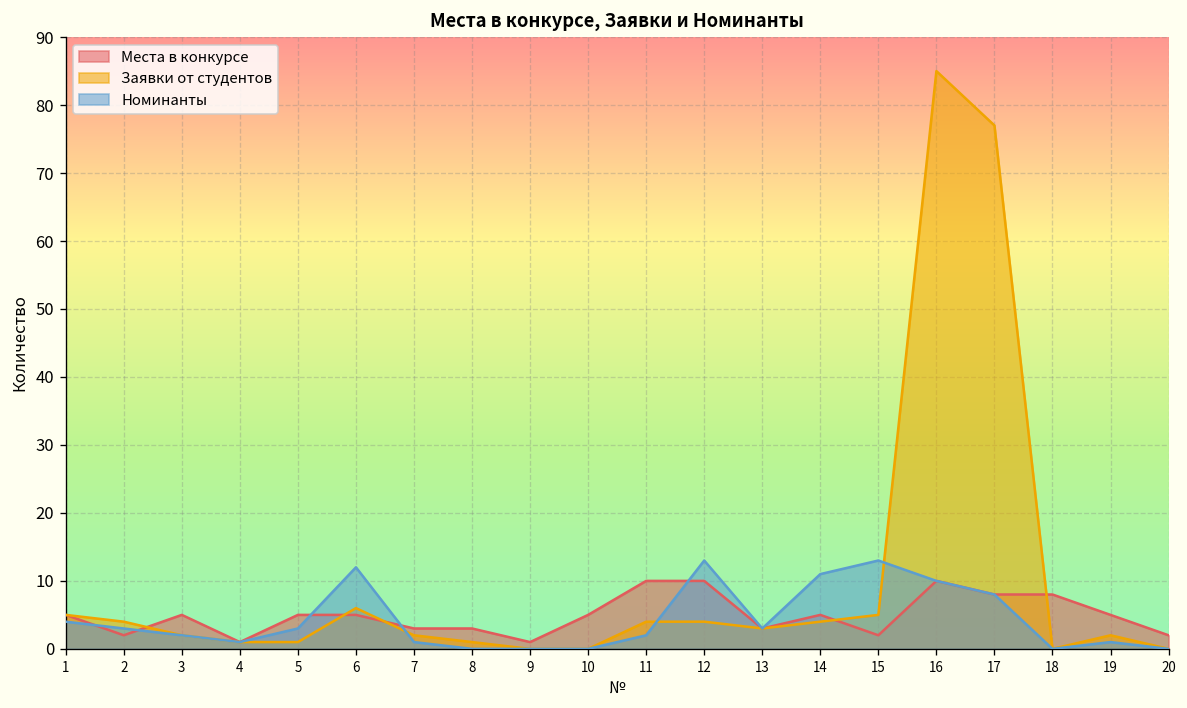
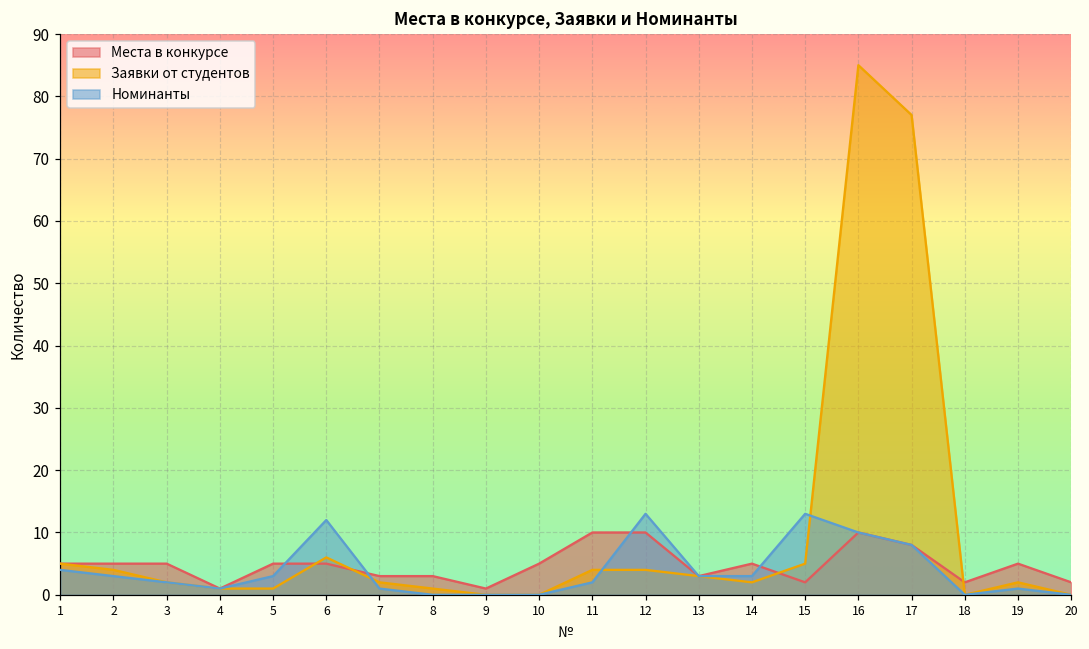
Места в конкурсе, 2: 2 -> 5
Заявки от студентов, 14: 4 -> 2
Номинанты, 14: 11 -> 3
Места в конкурсе, 18: 8 -> 2
